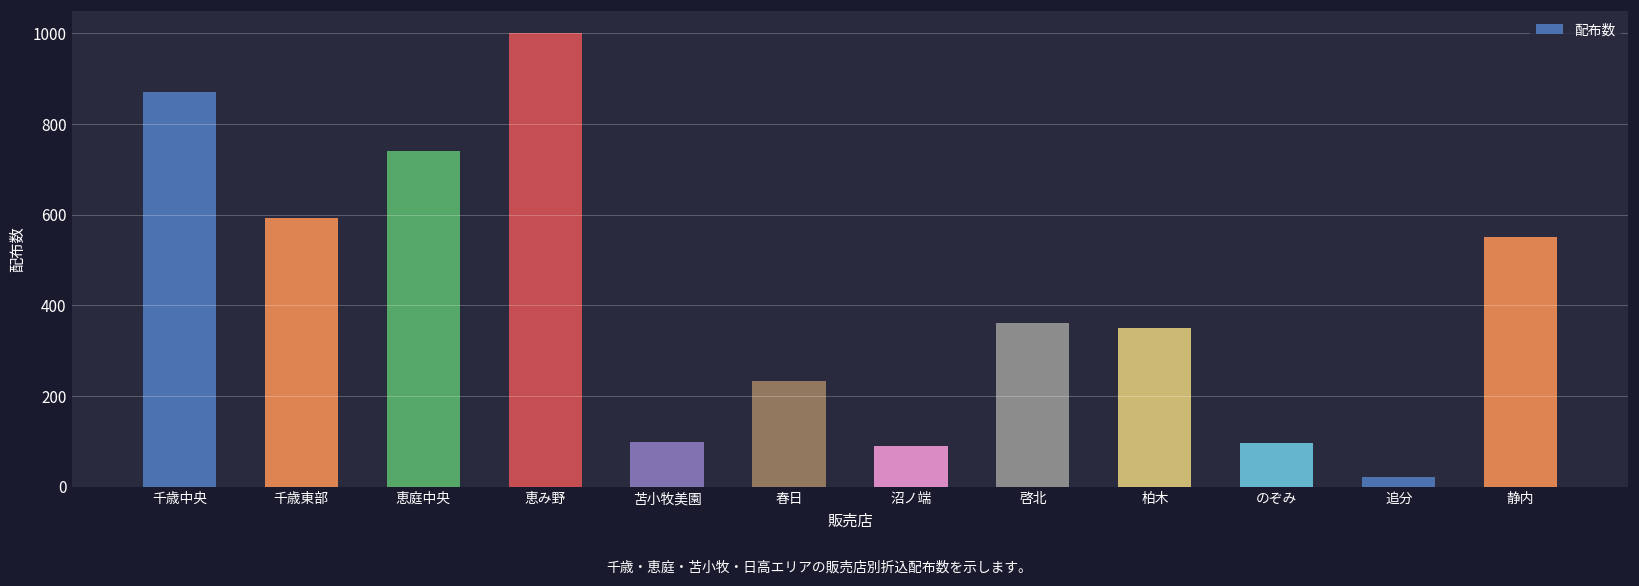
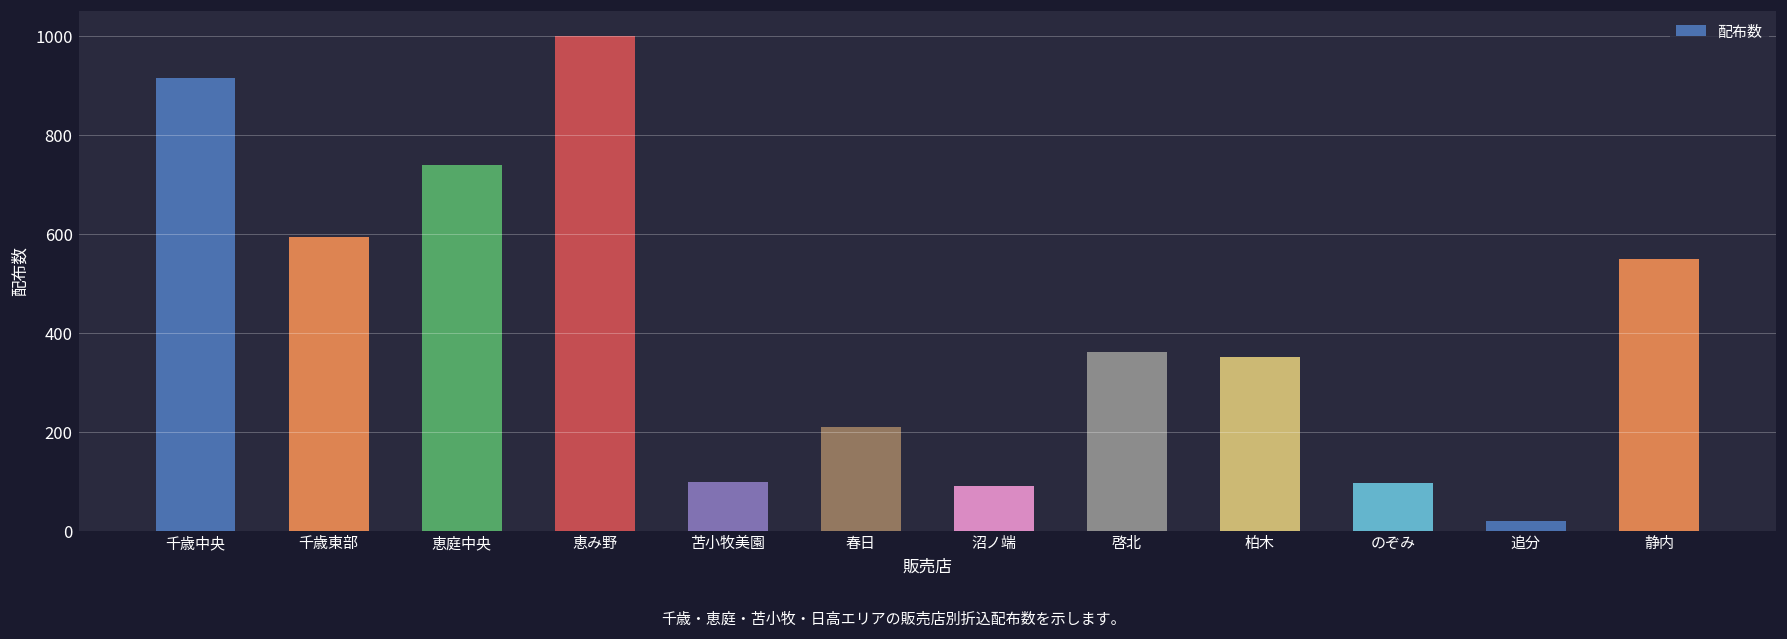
千歳中央: 870 -> 920
春日: 230 -> 210
